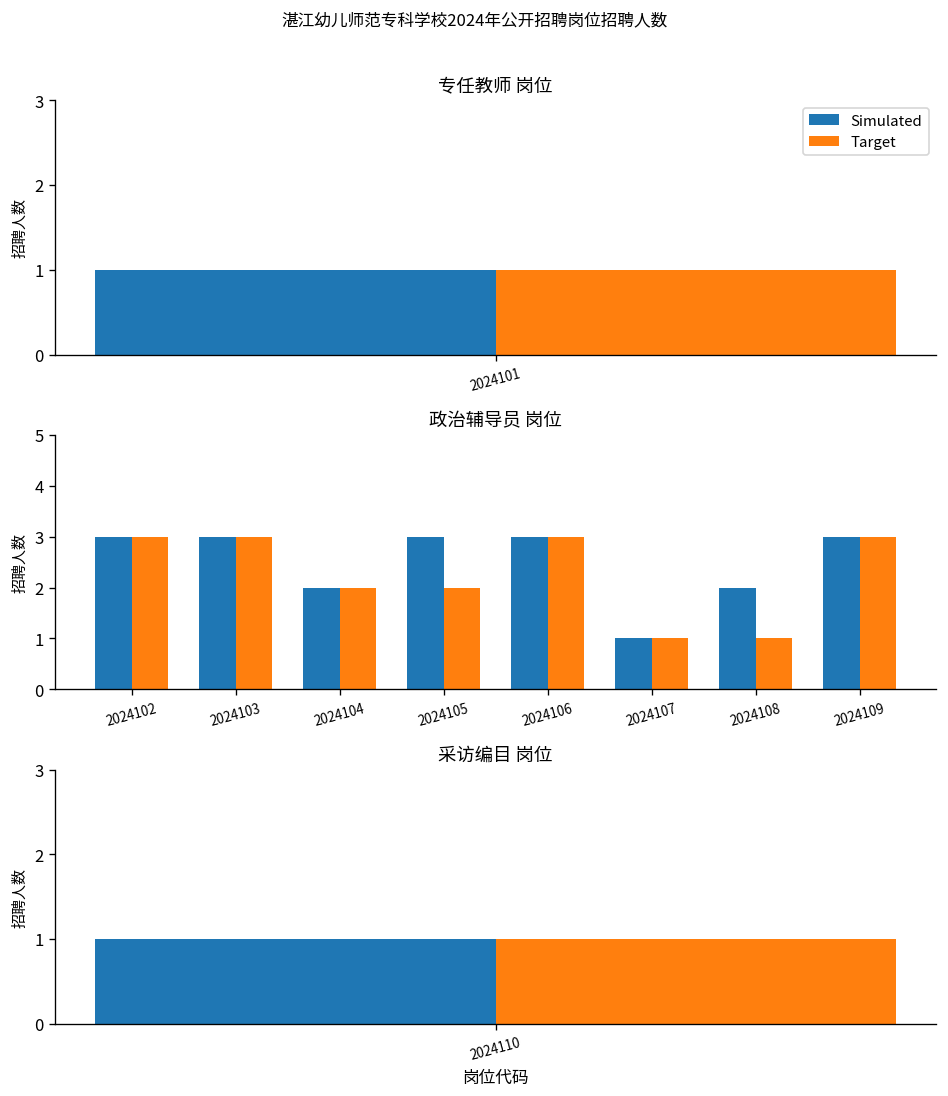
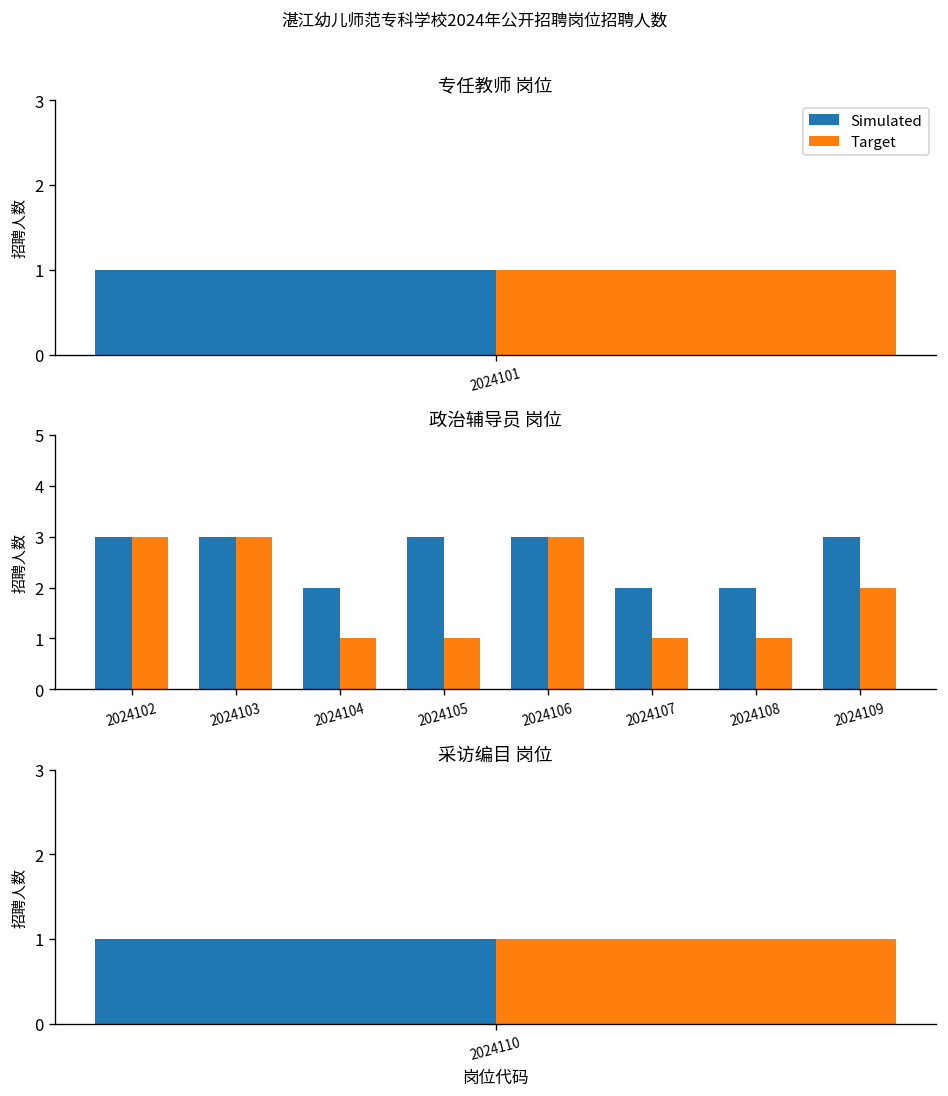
政治辅导员 岗位, Target, 2024104: 2 -> 1
政治辅导员 岗位, Target, 2024105: 2 -> 1
政治辅导员 岗位, Simulated, 2024107: 1 -> 2
政治辅导员 岗位, Target, 2024109: 3 -> 2
